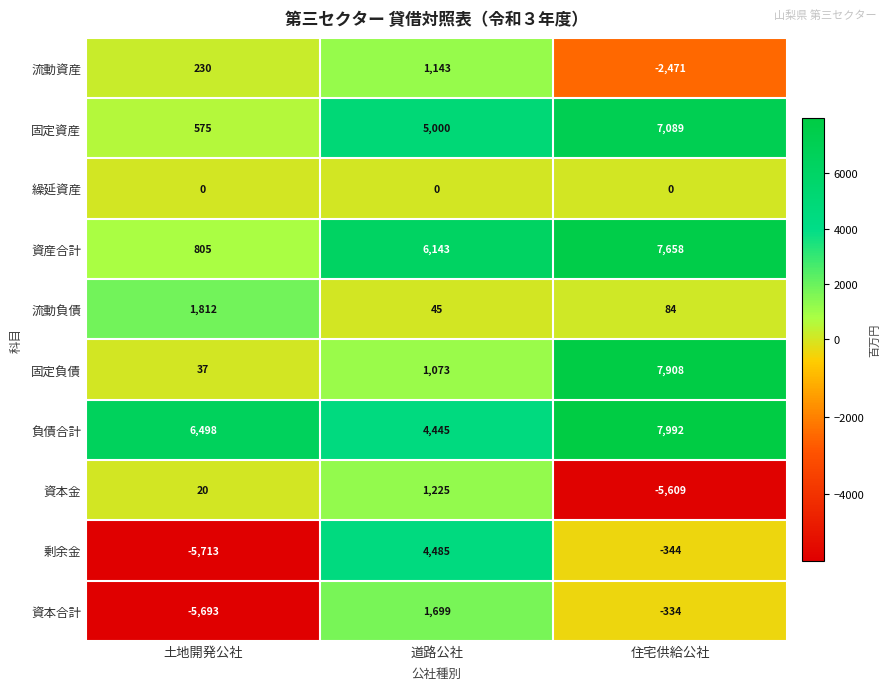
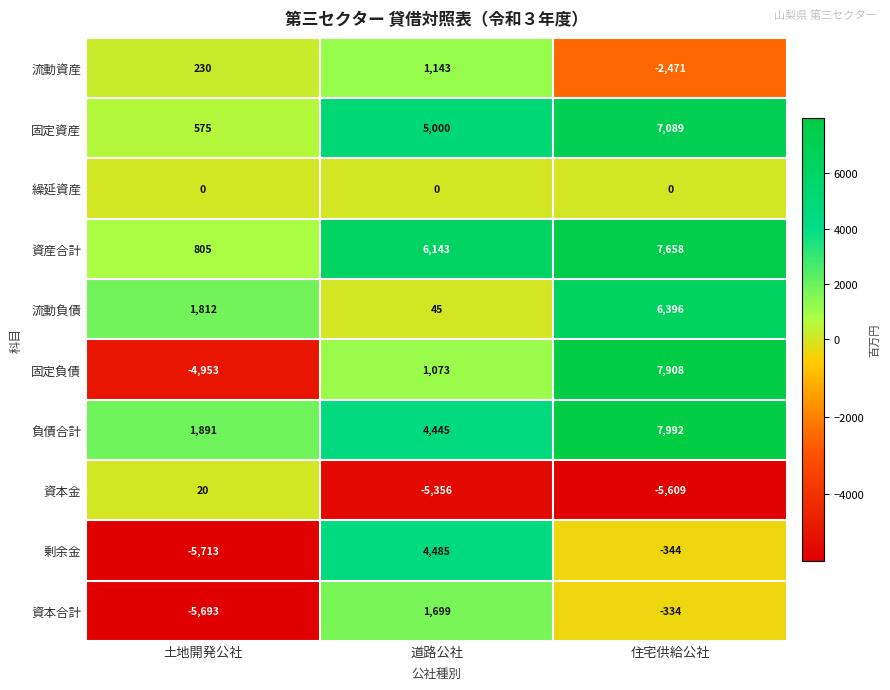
流動負債, 住宅供給公社: 84 -> 6,396
固定負債, 土地開発公社: 37 -> -4,953
負債合計, 土地開発公社: 6,498 -> 1,891
資本金, 道路公社: 1,225 -> -5,356
